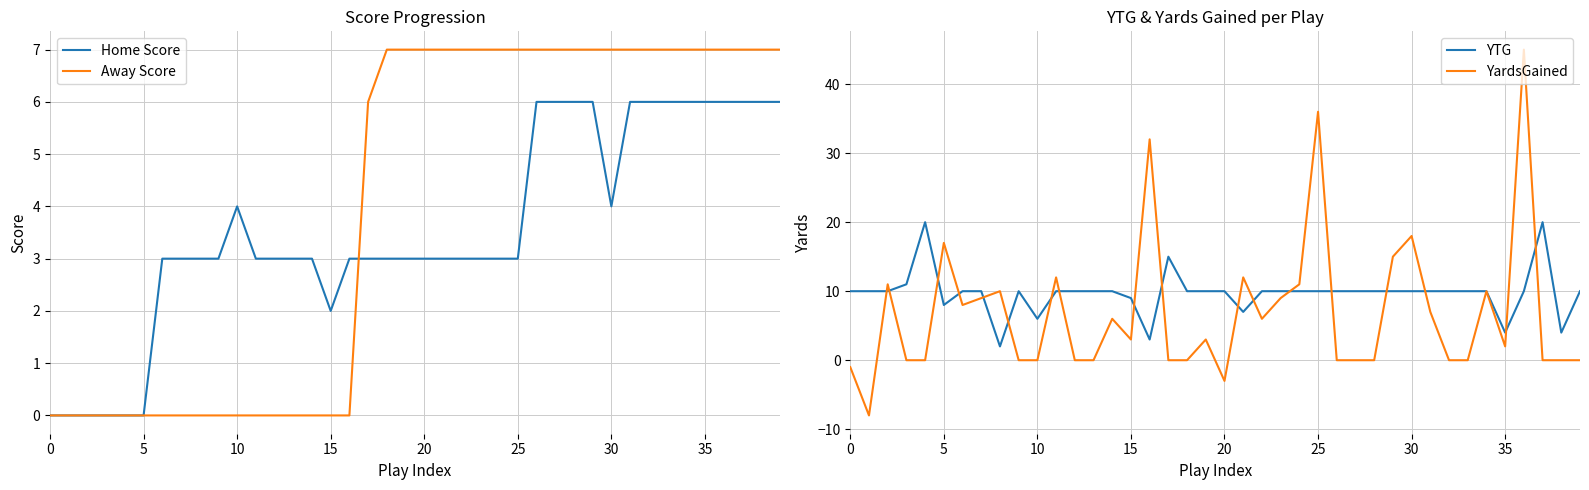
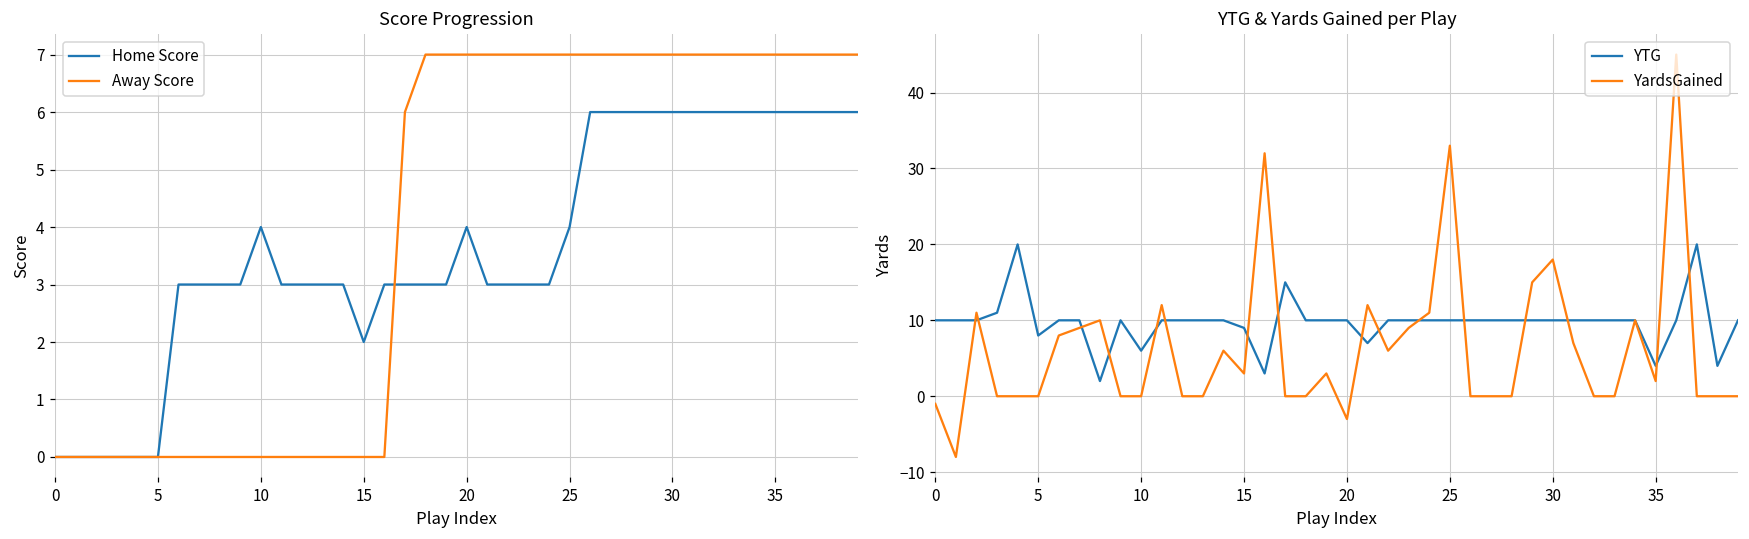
Score Progression, Home Score, 20: 3 -> 4
Score Progression, Home Score, 25: 3 -> 4
Score Progression, Home Score, 30: 4 -> 6
YTG & Yards Gained per Play, YardsGained, 5: 17 -> 0
YTG & Yards Gained per Play, YardsGained, 25: 36 -> 33
